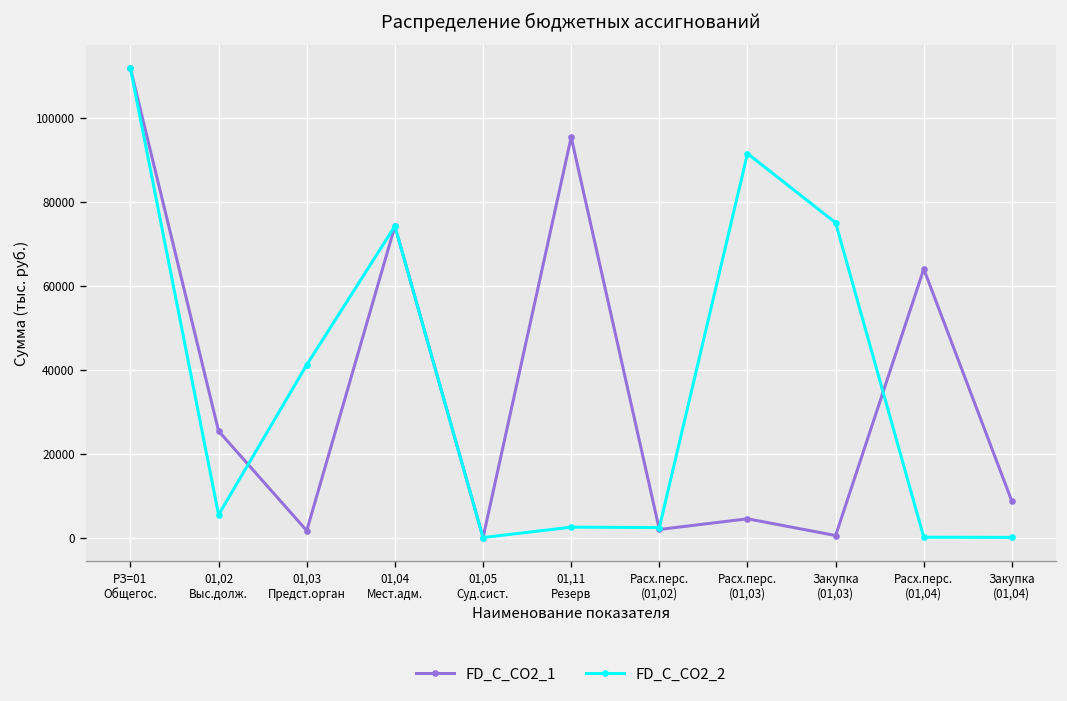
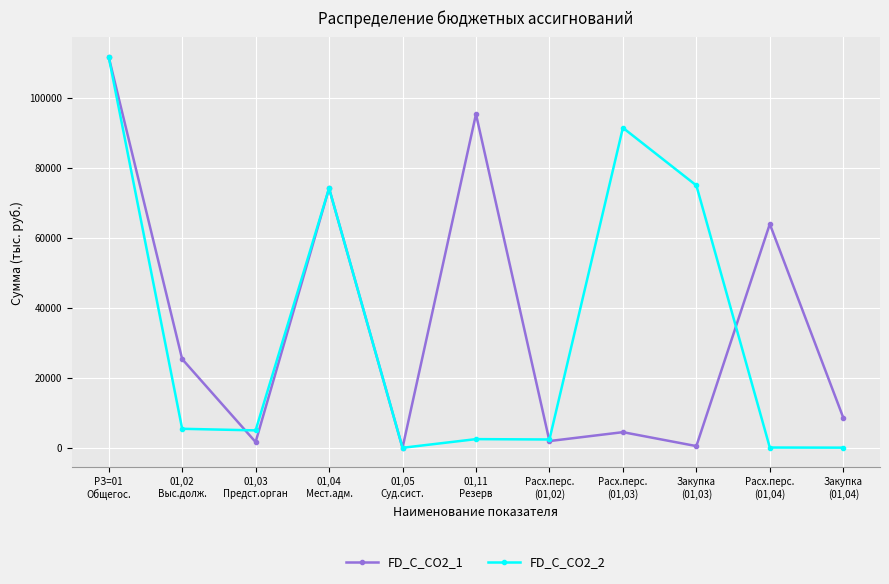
FD_C_CO2_2, 01,03 Предст.орган: 41000 -> 5000
